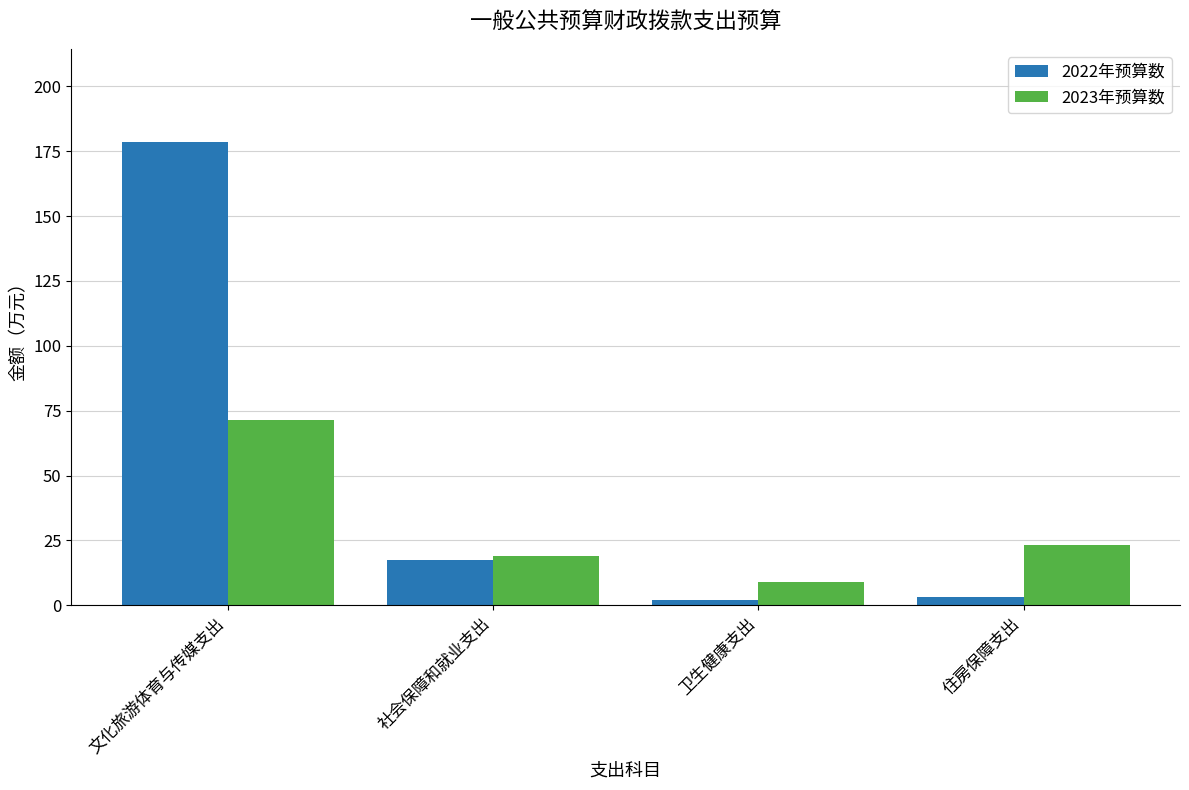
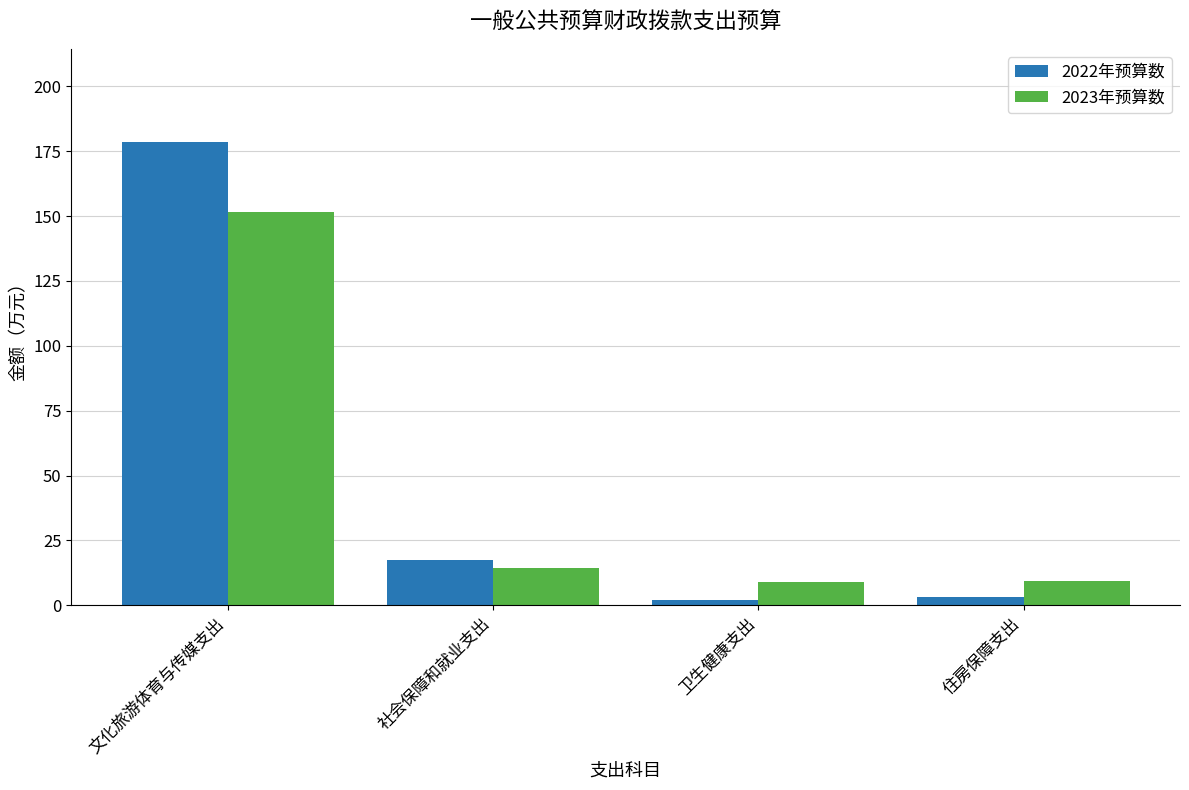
2023年预算数, 文化旅游体育与传媒支出: 72 -> 152
2023年预算数, 社会保障和就业支出: 19 -> 14
2023年预算数, 住房保障支出: 23 -> 9
